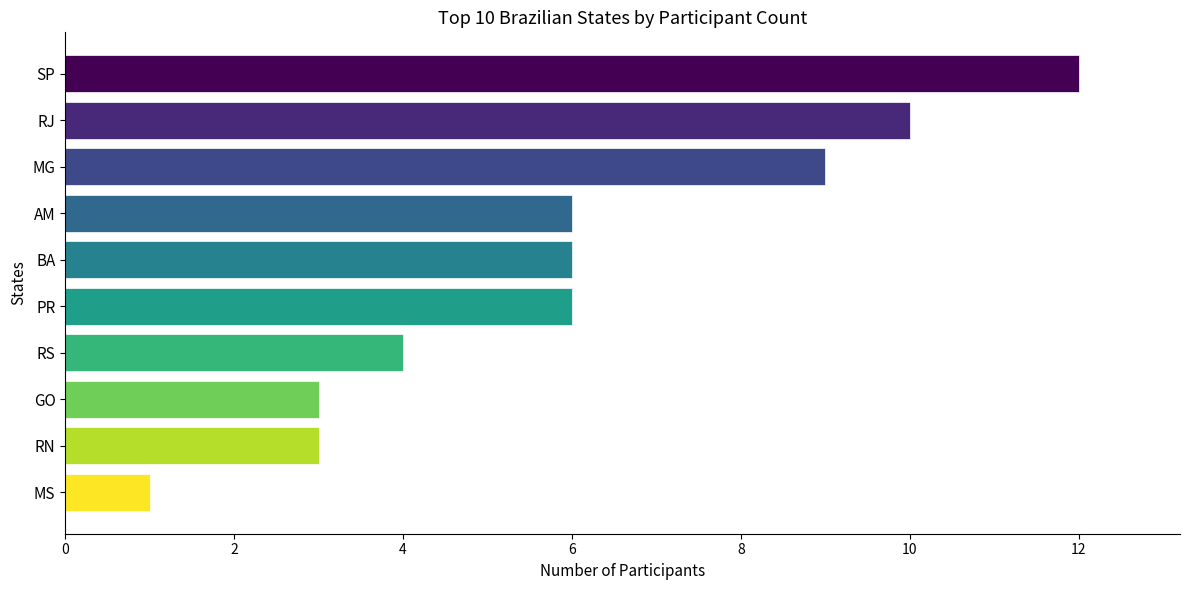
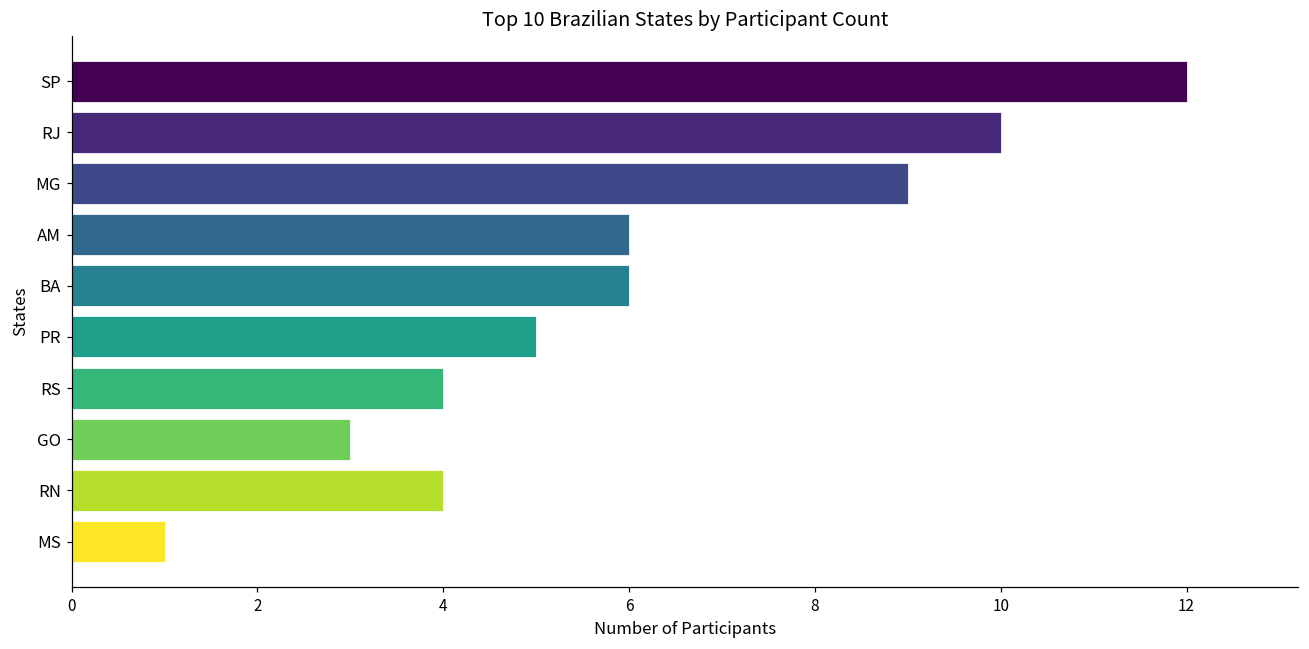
PR: 6 -> 5
RN: 3 -> 4
